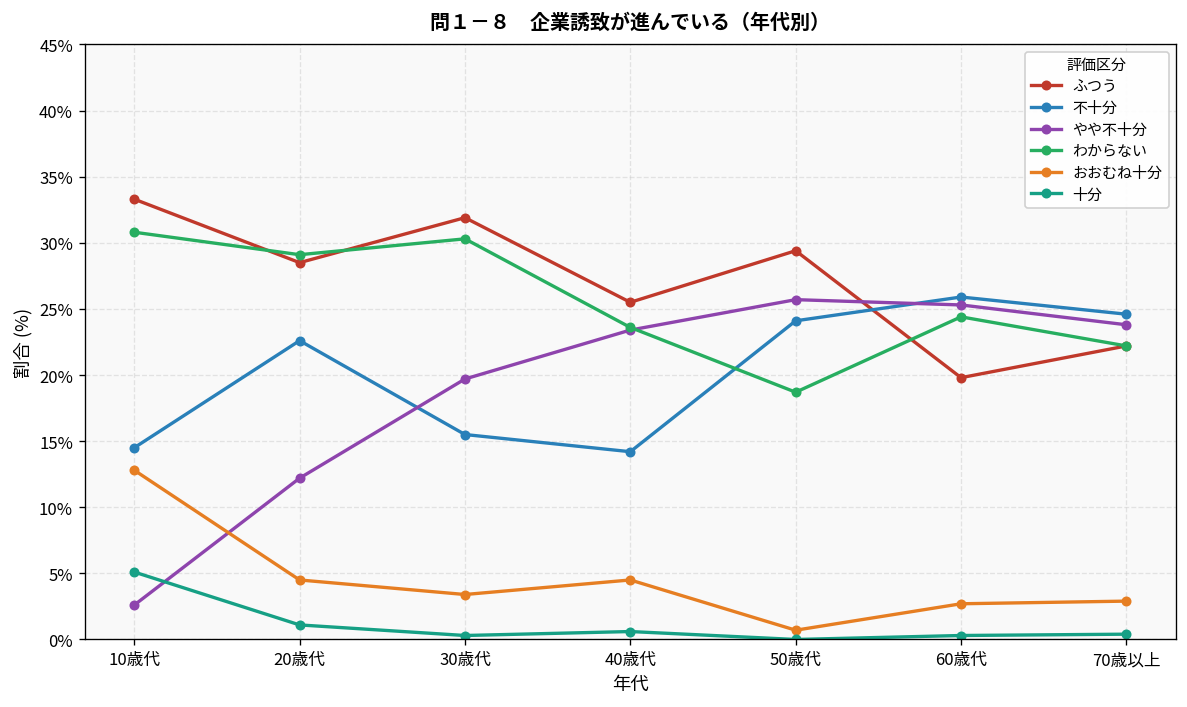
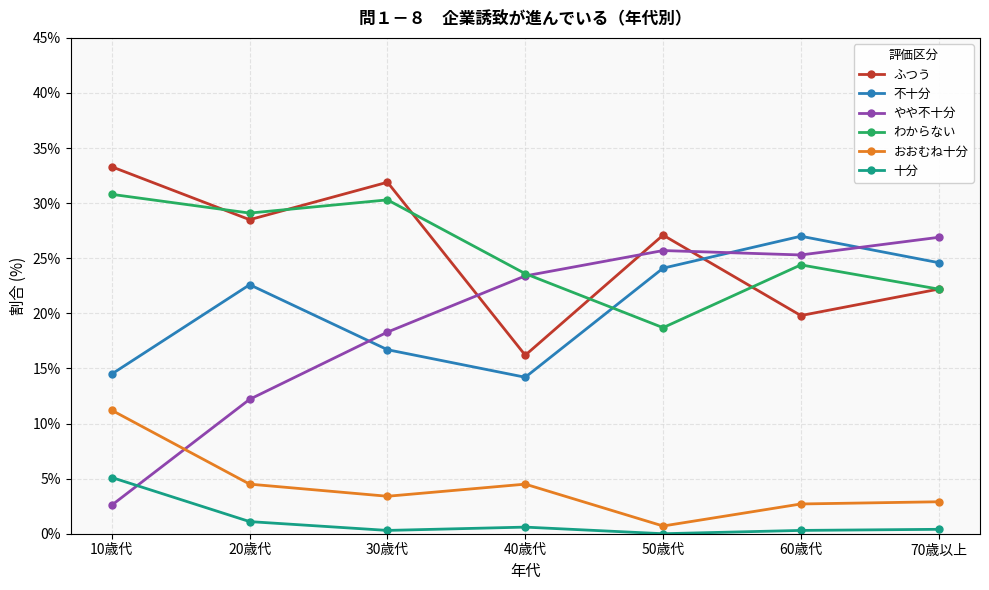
おおむね十分, 10歳代: 12.8% -> 11.2%
不十分, 30歳代: 15.5% -> 16.7%
やや不十分, 30歳代: 19.7% -> 18.3%
ふつう, 40歳代: 25.5% -> 16.2%
ふつう, 50歳代: 29.4% -> 27.1%
不十分, 60歳代: 25.9% -> 27.0%
やや不十分, 70歳以上: 23.8% -> 26.9%
